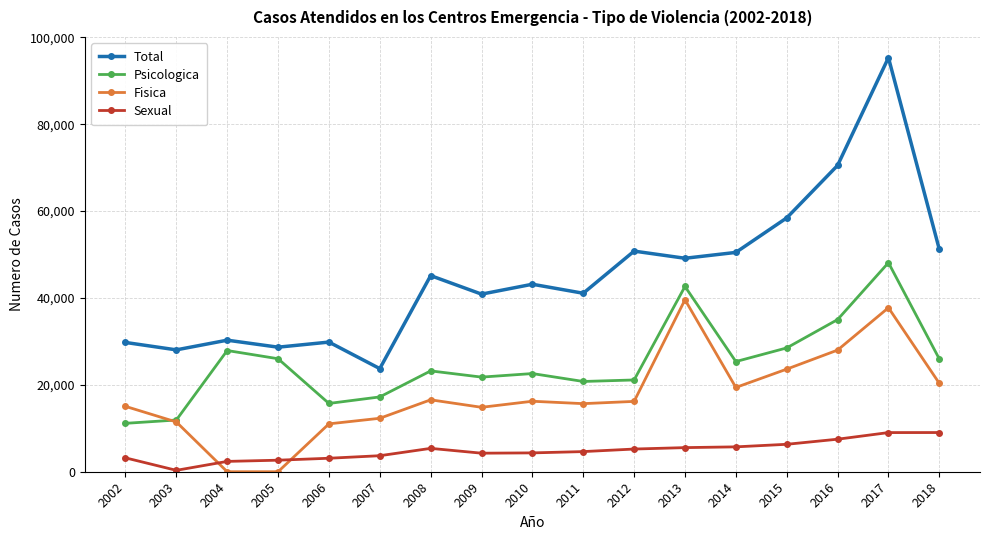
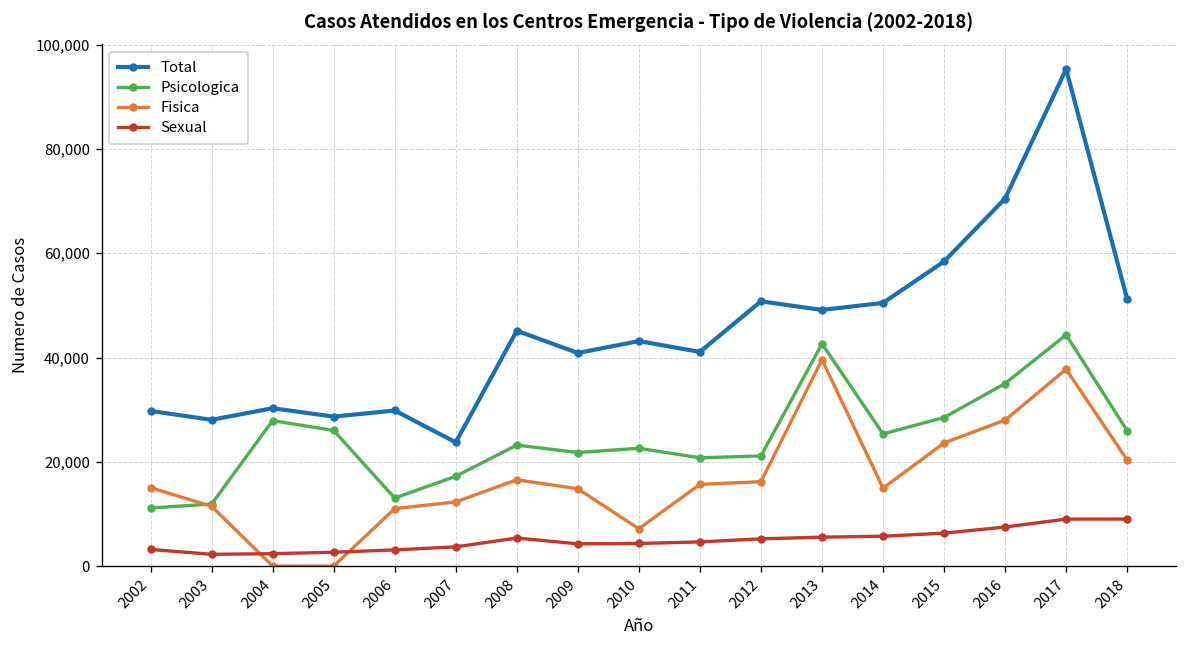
Sexual, 2003: 0 -> 2,000
Psicologica, 2006: 16,000 -> 13,000
Fisica, 2010: 16,000 -> 7,000
Fisica, 2014: 19,000 -> 15,000
Psicologica, 2017: 48,000 -> 44,000
